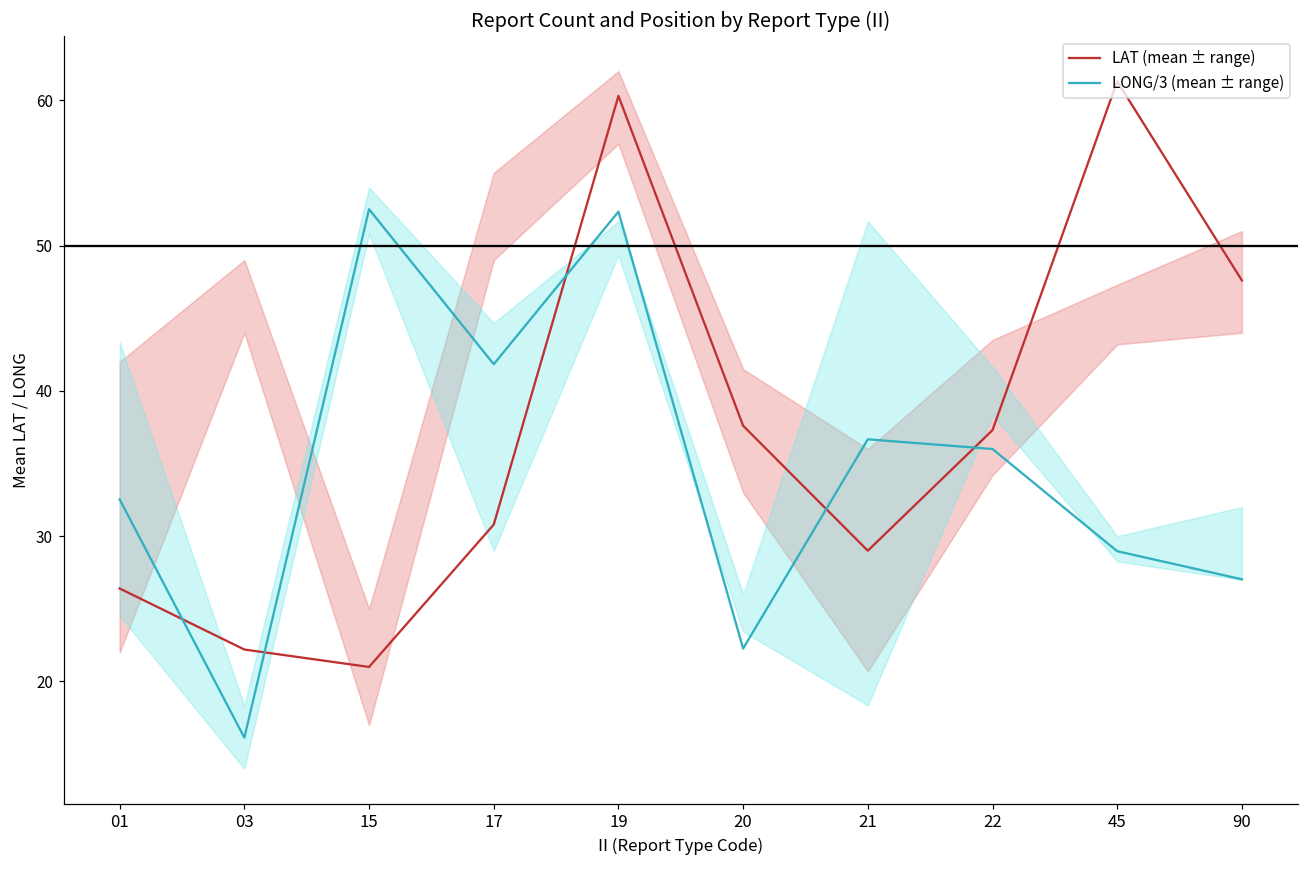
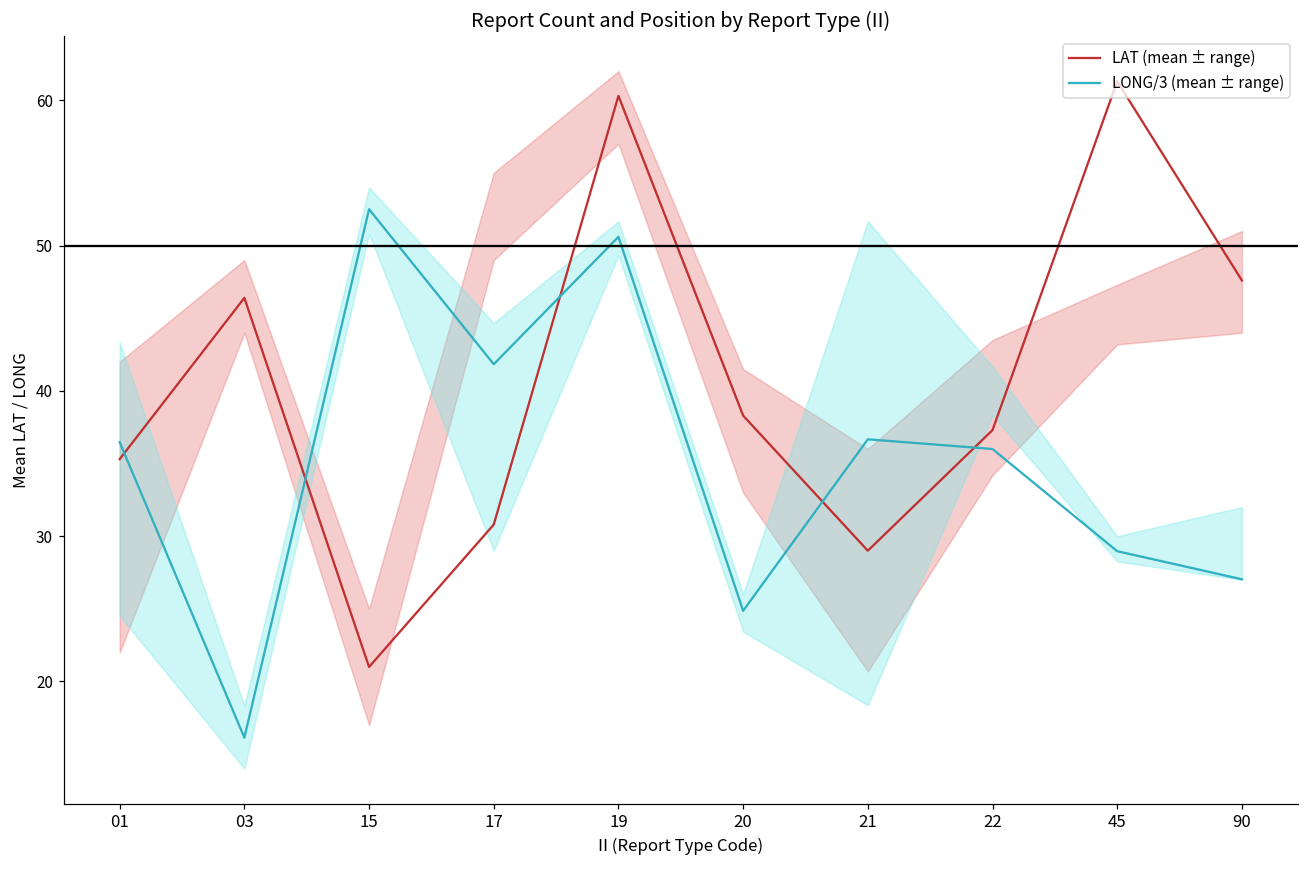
LAT (mean ± range), 01: 26.4 -> 35.3
LONG/3 (mean ± range), 01: 32.5 -> 36.5
LAT (mean ± range), 03: 22.2 -> 46.4
LONG/3 (mean ± range), 19: 52.3 -> 50.6
LAT (mean ± range), 20: 37.6 -> 38.3
LONG/3 (mean ± range), 20: 22.3 -> 24.9
